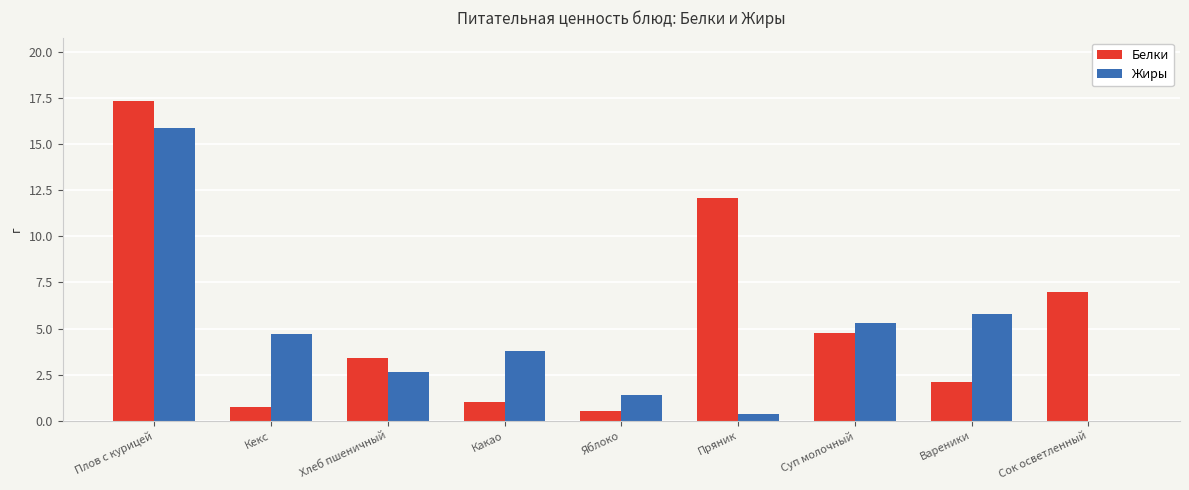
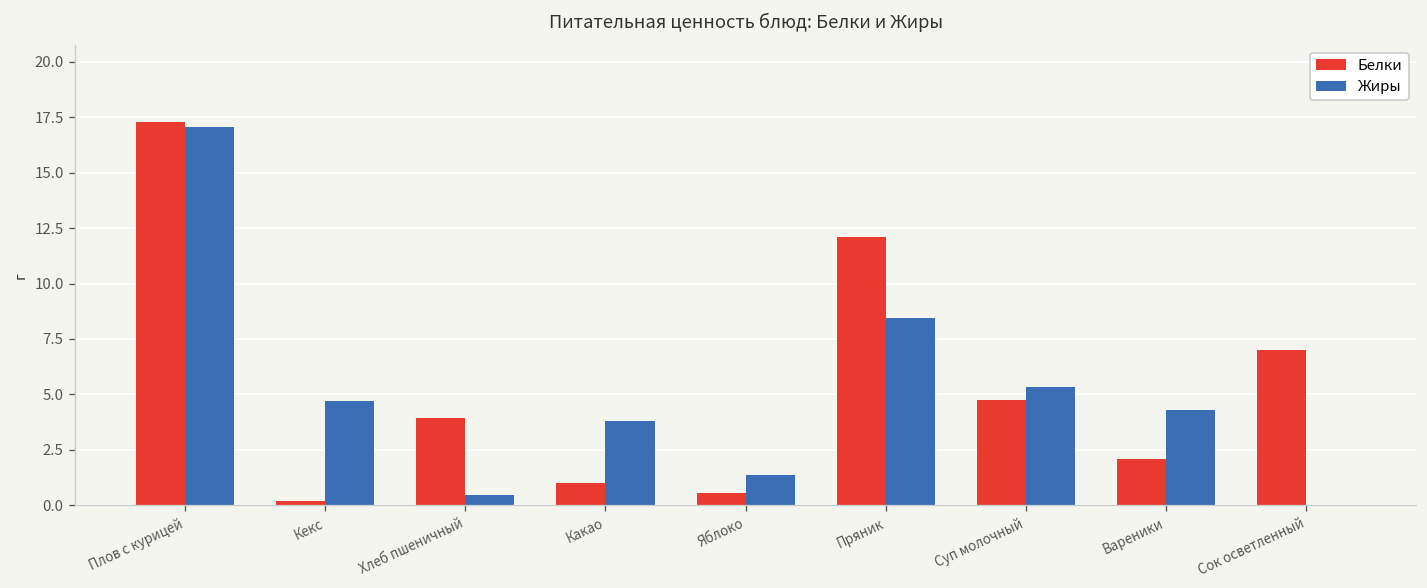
Жиры, Плов с курицей: 15.8 -> 17.1
Белки, Кекс: 0.7 -> 0.2
Белки, Хлеб пшеничный: 3.4 -> 3.9
Жиры, Хлеб пшеничный: 2.6 -> 0.5
Жиры, Пряник: 0.4 -> 8.5
Жиры, Вареники: 5.8 -> 4.3
